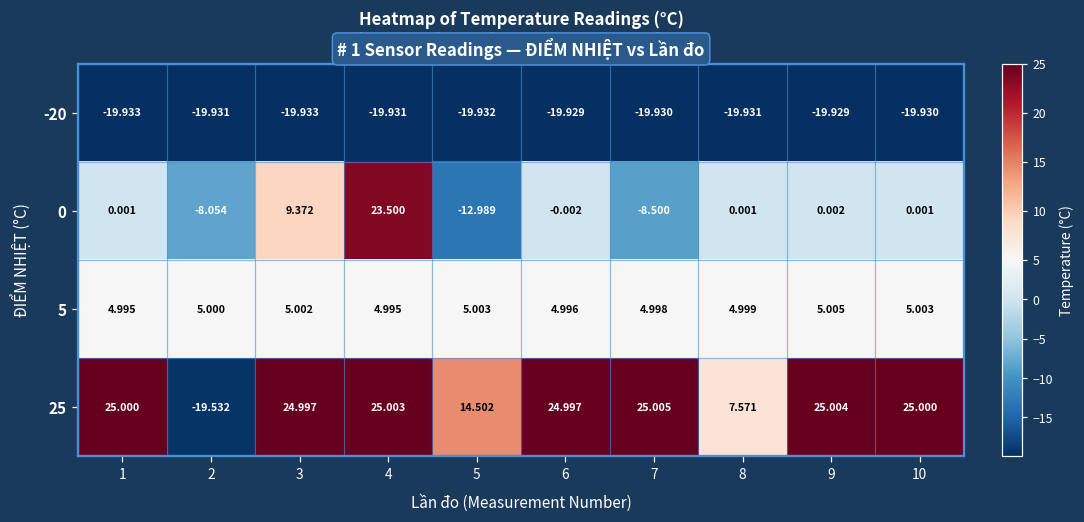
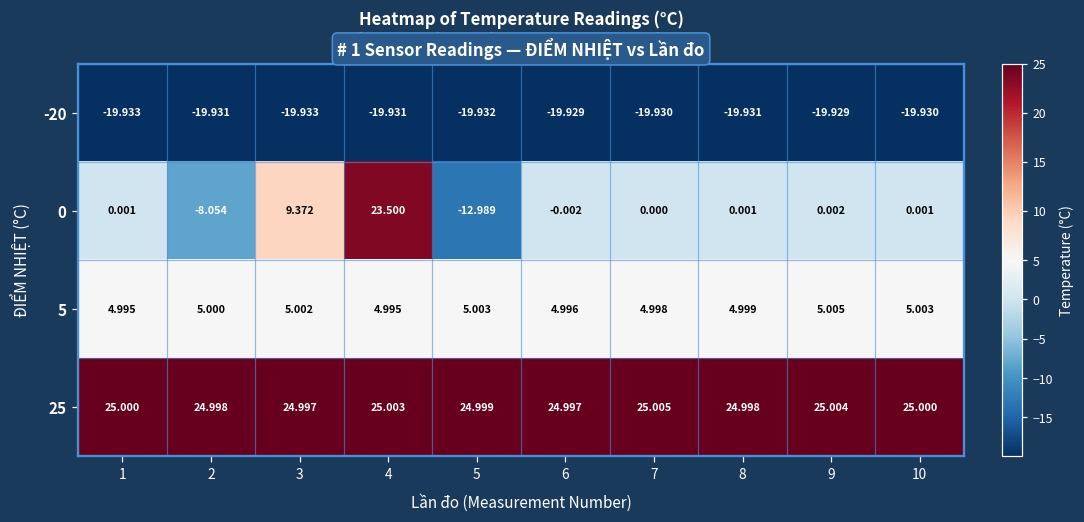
0, 7: -8.500 -> 0.000
25, 2: -19.532 -> 24.998
25, 5: 14.502 -> 24.999
25, 8: 7.571 -> 24.998
